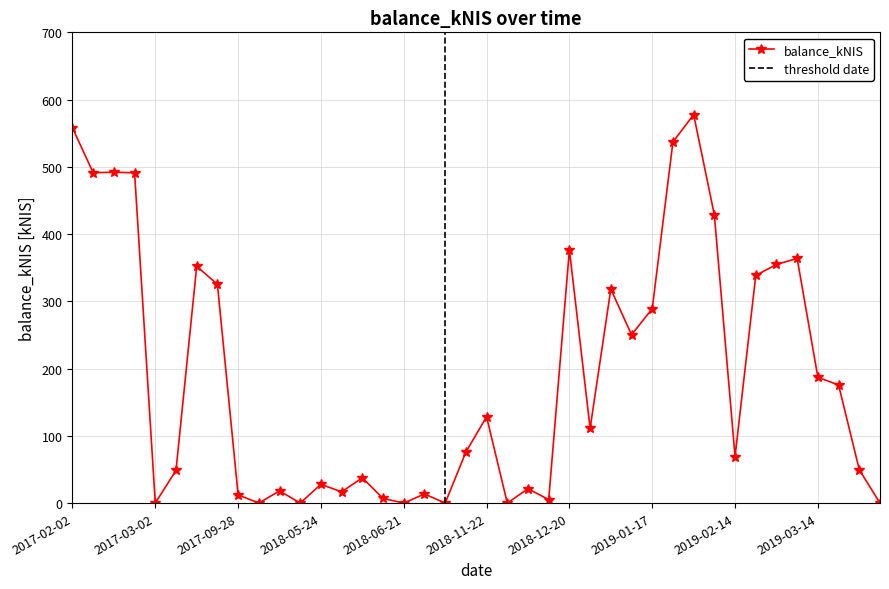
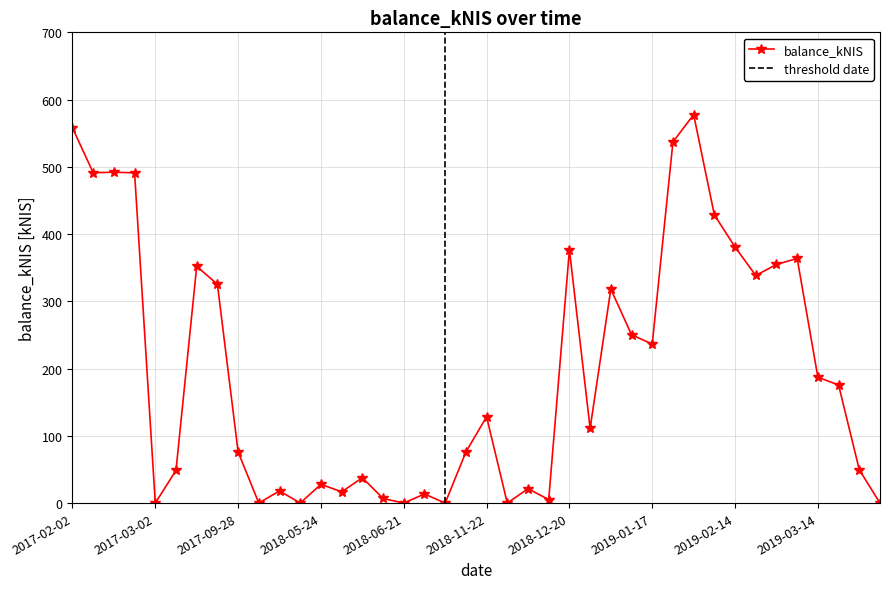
2017-09-28: 10 -> 80
2019-01-17: 290 -> 240
2019-02-14: 70 -> 380
